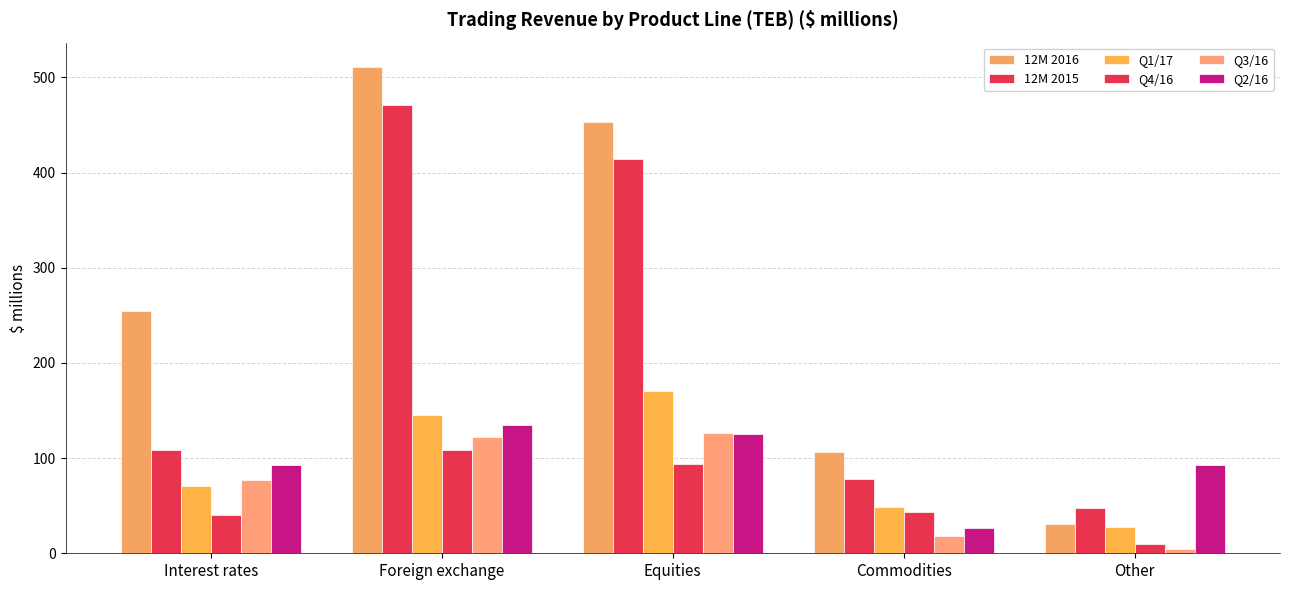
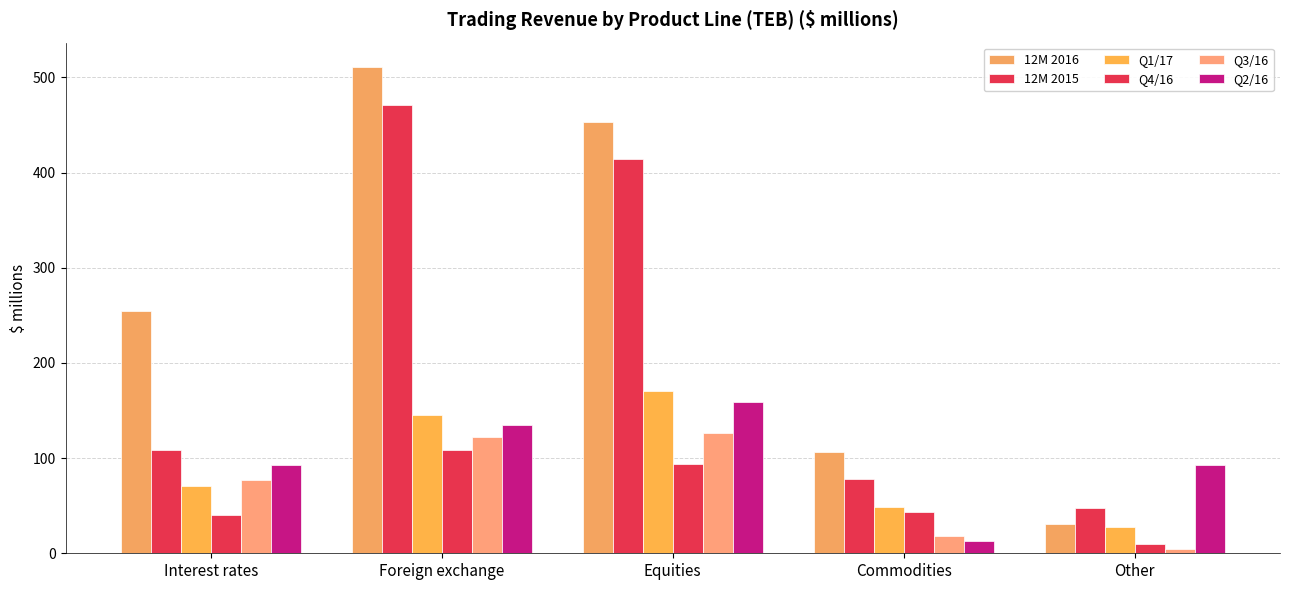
Q2/16, Equities: 130 -> 160
Q2/16, Commodities: 30 -> 10
